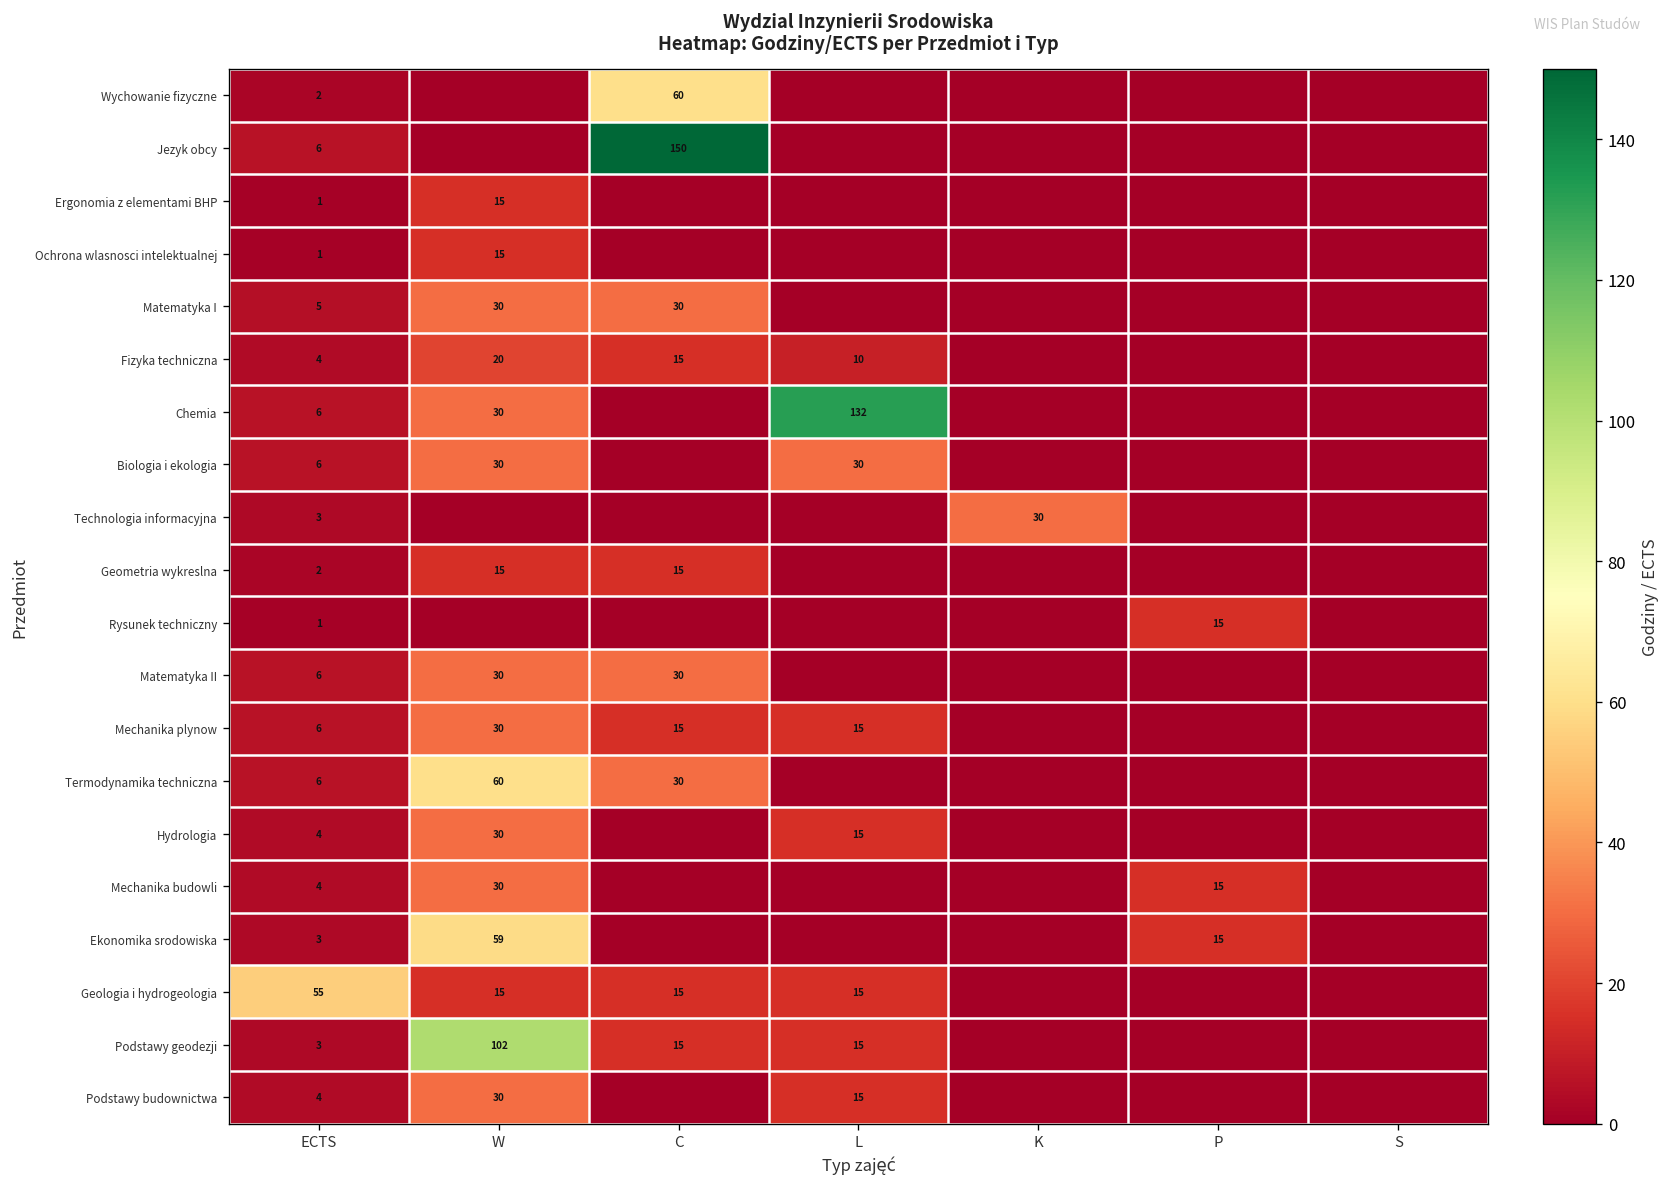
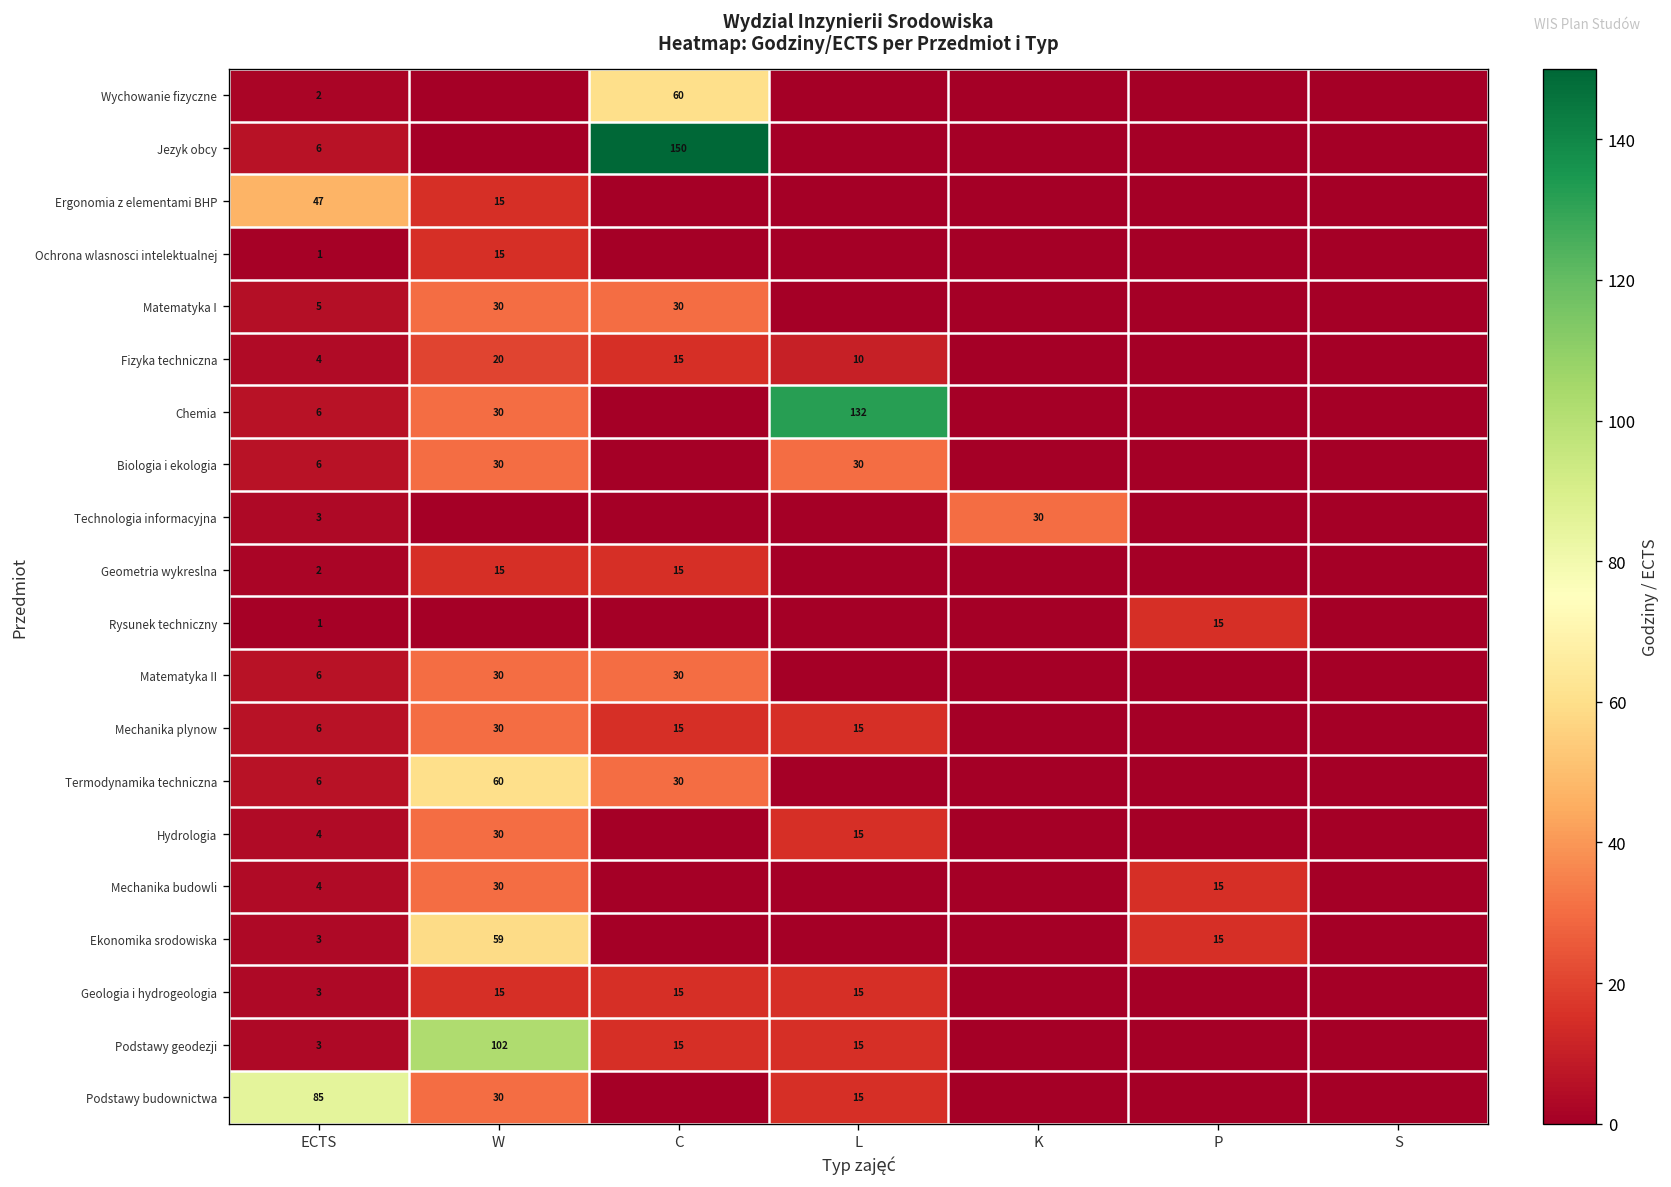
Ergonomia z elementami BHP, ECTS: 1 -> 47
Geologia i hydrogeologia, ECTS: 55 -> 3
Podstawy budownictwa, ECTS: 4 -> 85
